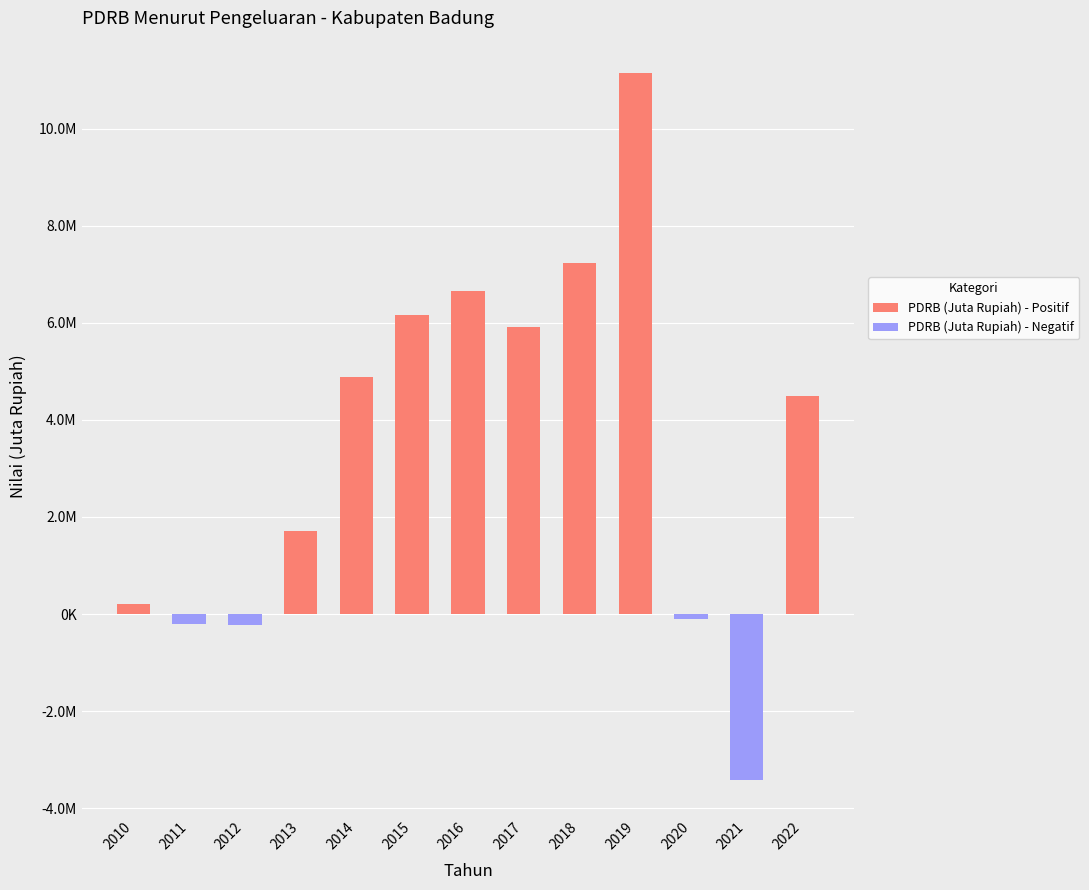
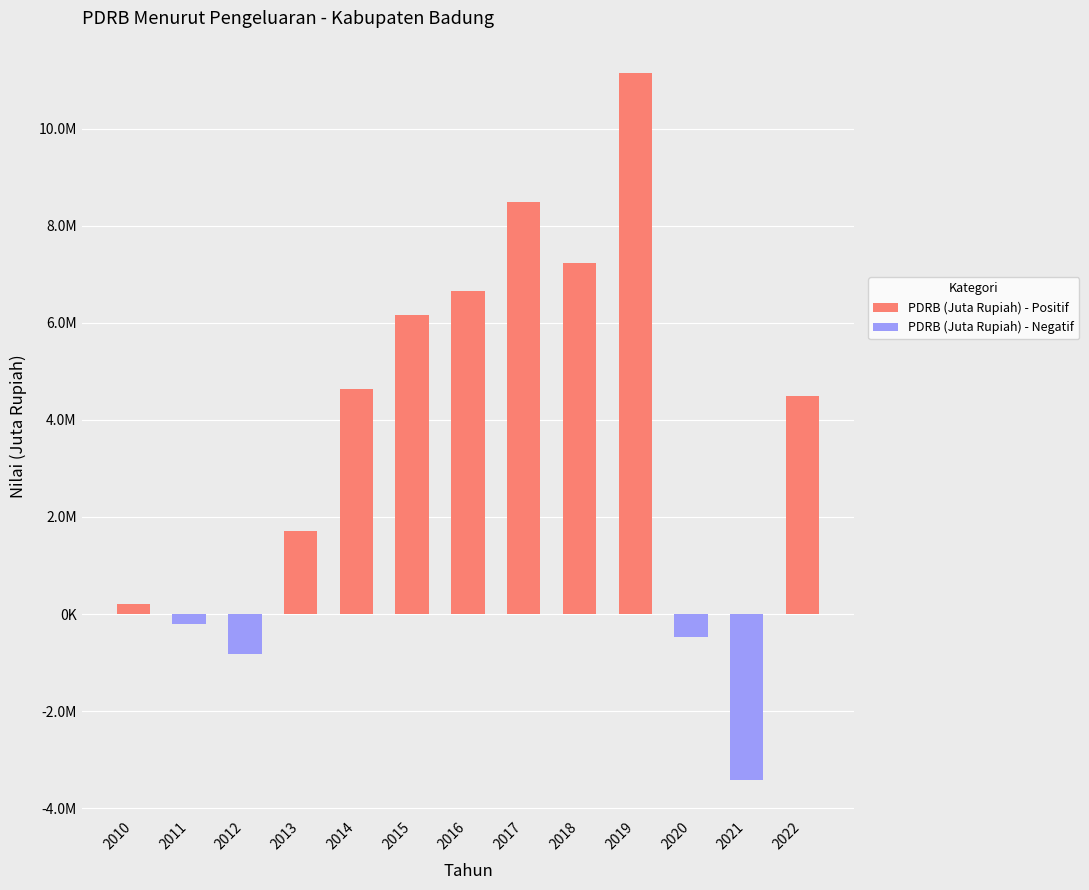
PDRB (Juta Rupiah) - Negatif, 2012: -200000 -> -800000
PDRB (Juta Rupiah) - Positif, 2014: 4900000 -> 4600000
PDRB (Juta Rupiah) - Positif, 2017: 5900000 -> 8500000
PDRB (Juta Rupiah) - Negatif, 2020: -100000 -> -500000
